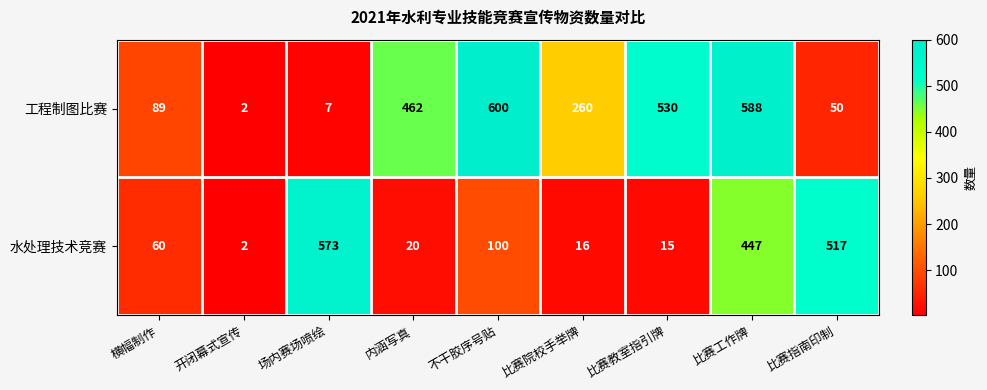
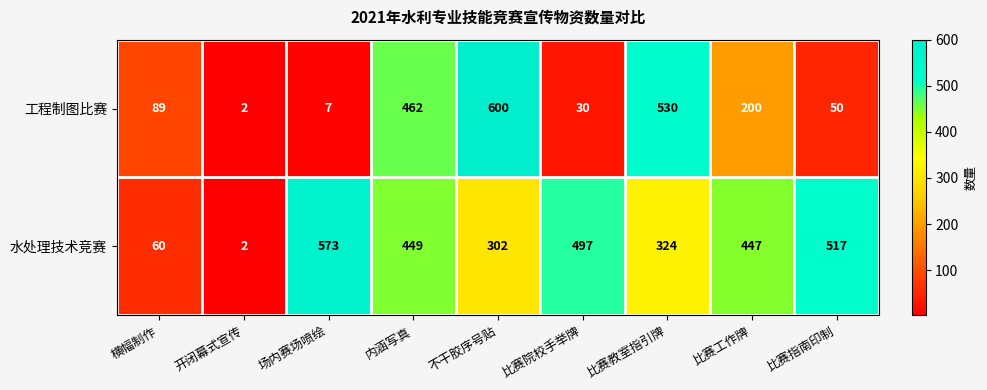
工程制图比赛, 比赛院校手举牌: 260 -> 30
工程制图比赛, 比赛工作牌: 588 -> 200
水处理技术竞赛, 内涵写真: 20 -> 449
水处理技术竞赛, 不干胶序号贴: 100 -> 302
水处理技术竞赛, 比赛院校手举牌: 16 -> 497
水处理技术竞赛, 比赛教室指引牌: 15 -> 324
